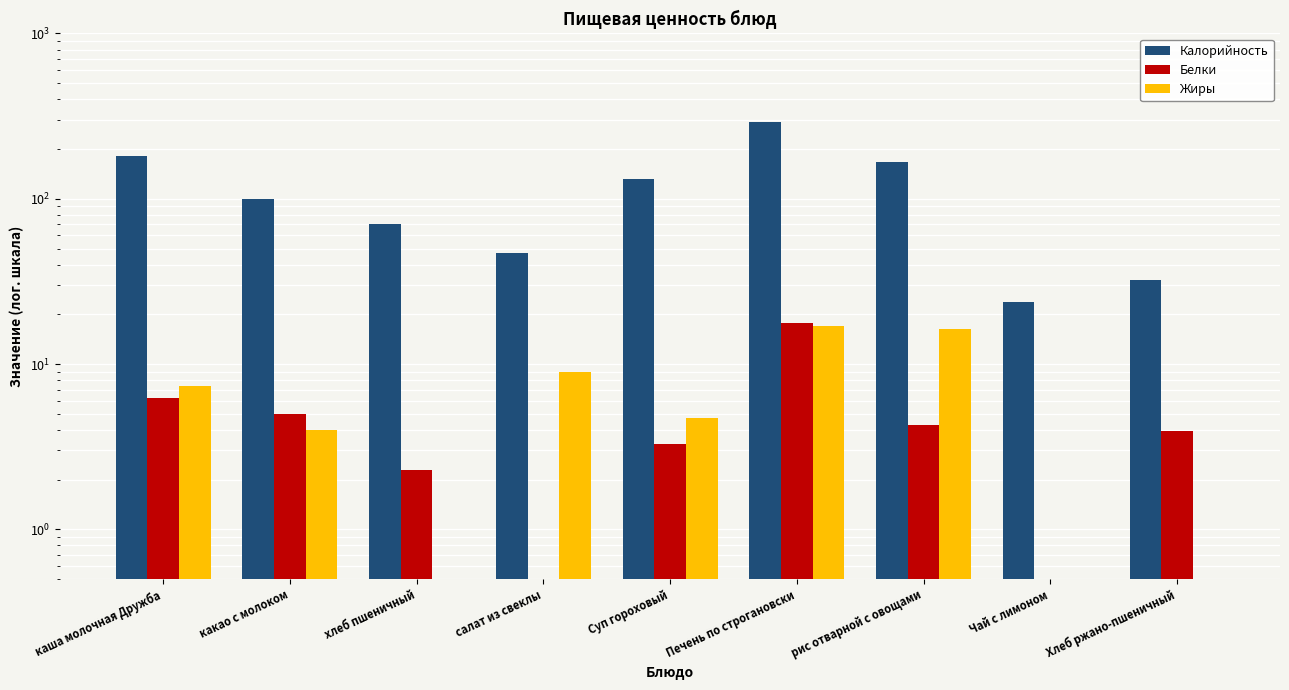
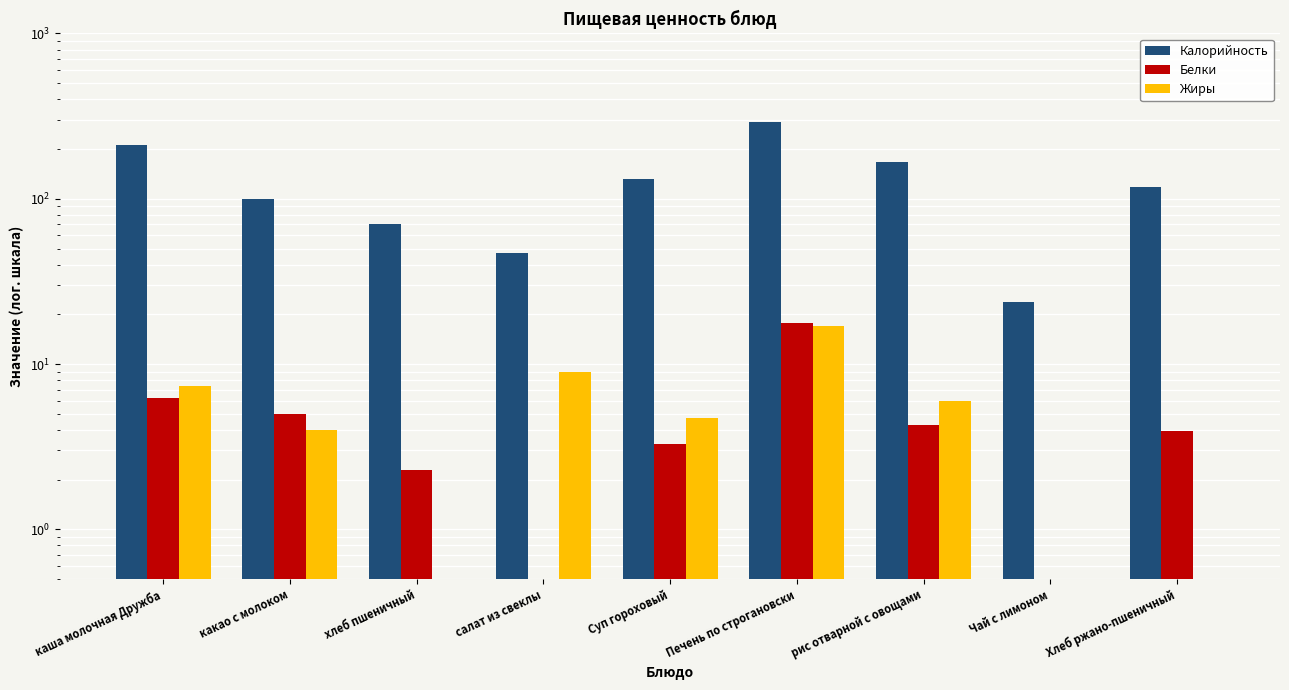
Калорийность, каша молочная Дружба: 180 -> 210
Жиры, рис отварной с овощами: 16 -> 6.0
Калорийность, Хлеб ржано-пшеничный: 32 -> 120
